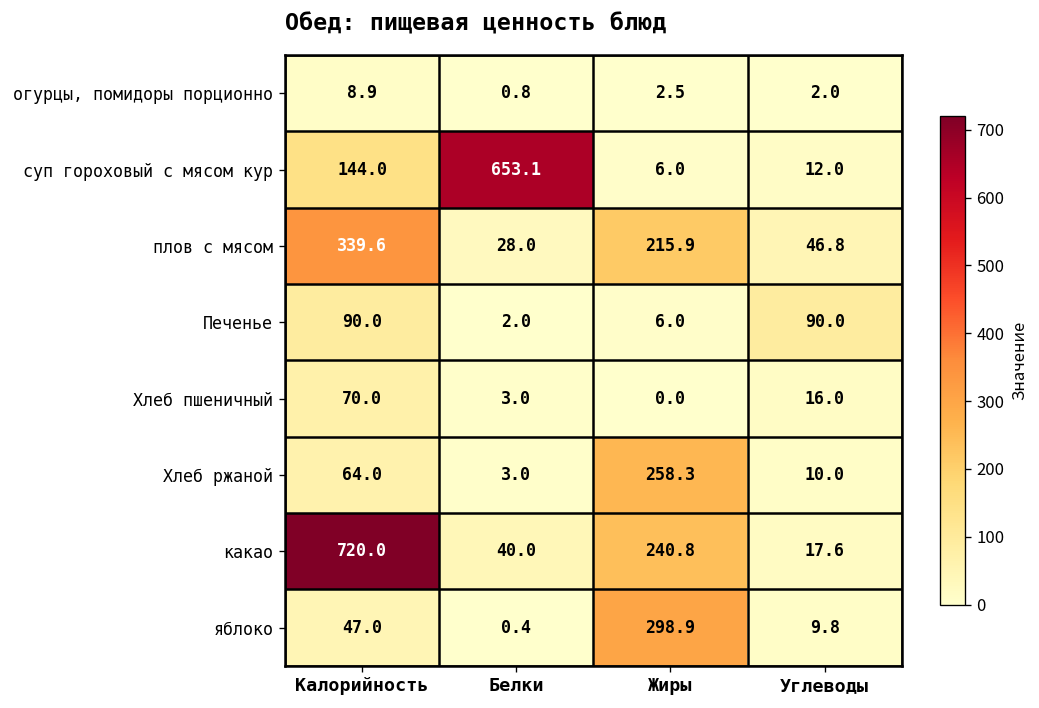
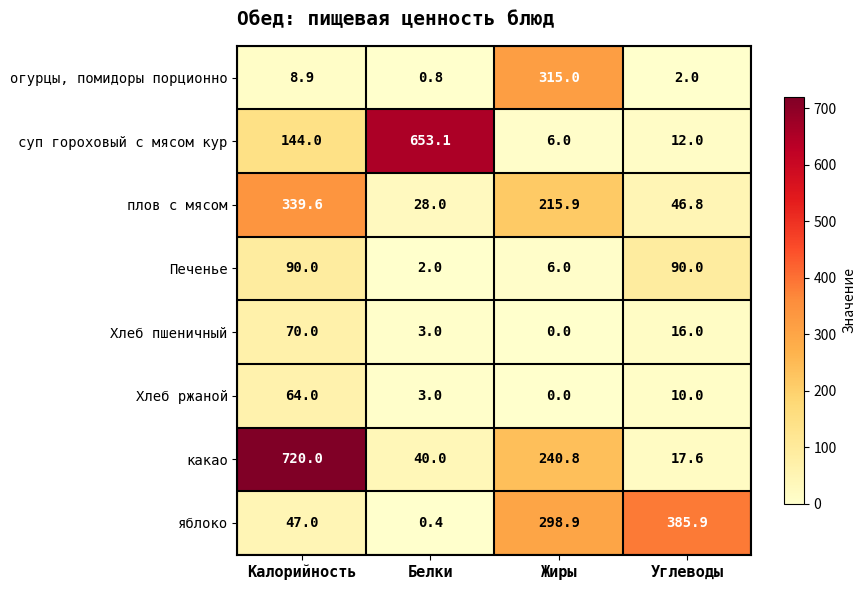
огурцы, помидоры порционно, Жиры: 2.5 -> 315.0
Хлеб ржаной, Жиры: 258.3 -> 0.0
яблоко, Углеводы: 9.8 -> 385.9
